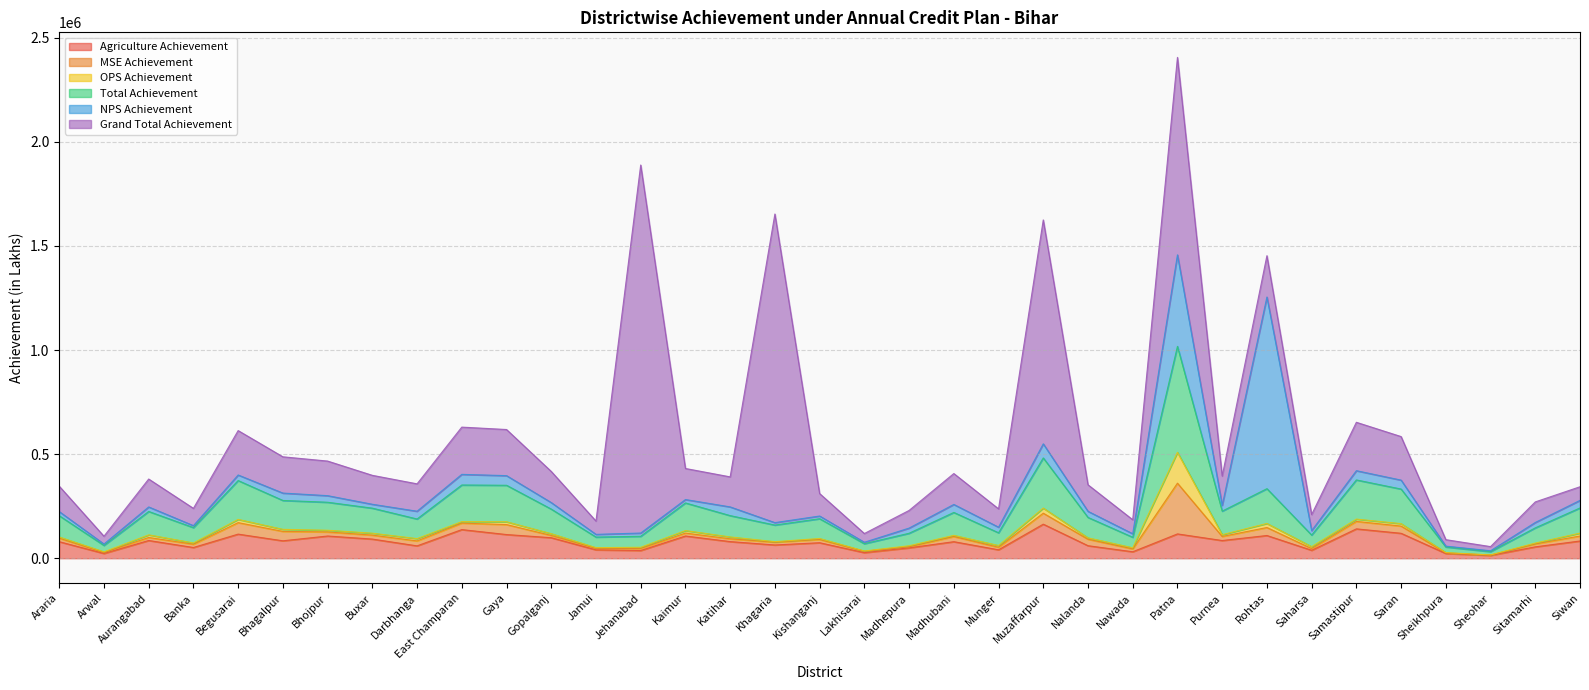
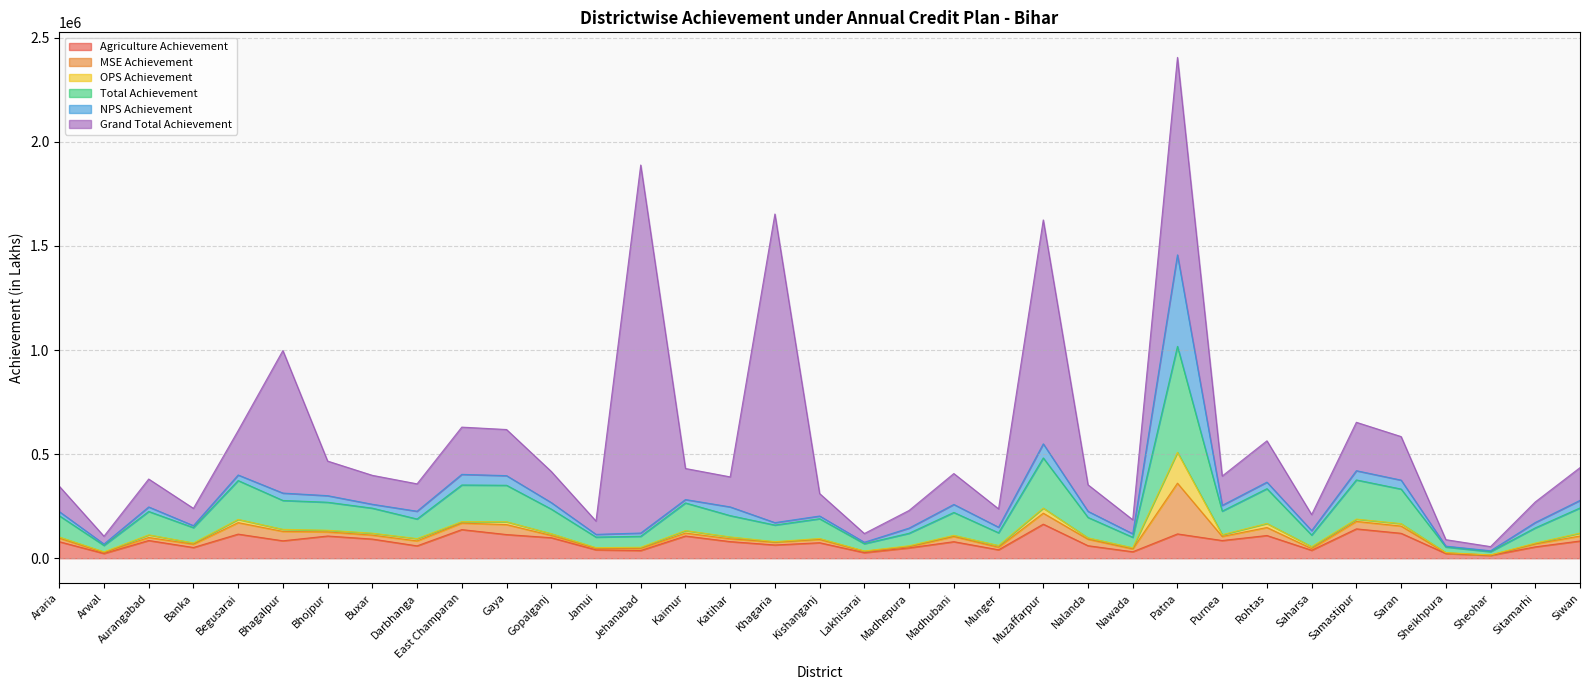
Grand Total Achievement, Bhagalpur: 170000 -> 680000
NPS Achievement, Rohtas: 920000 -> 30000
Grand Total Achievement, Siwan: 70000 -> 160000
